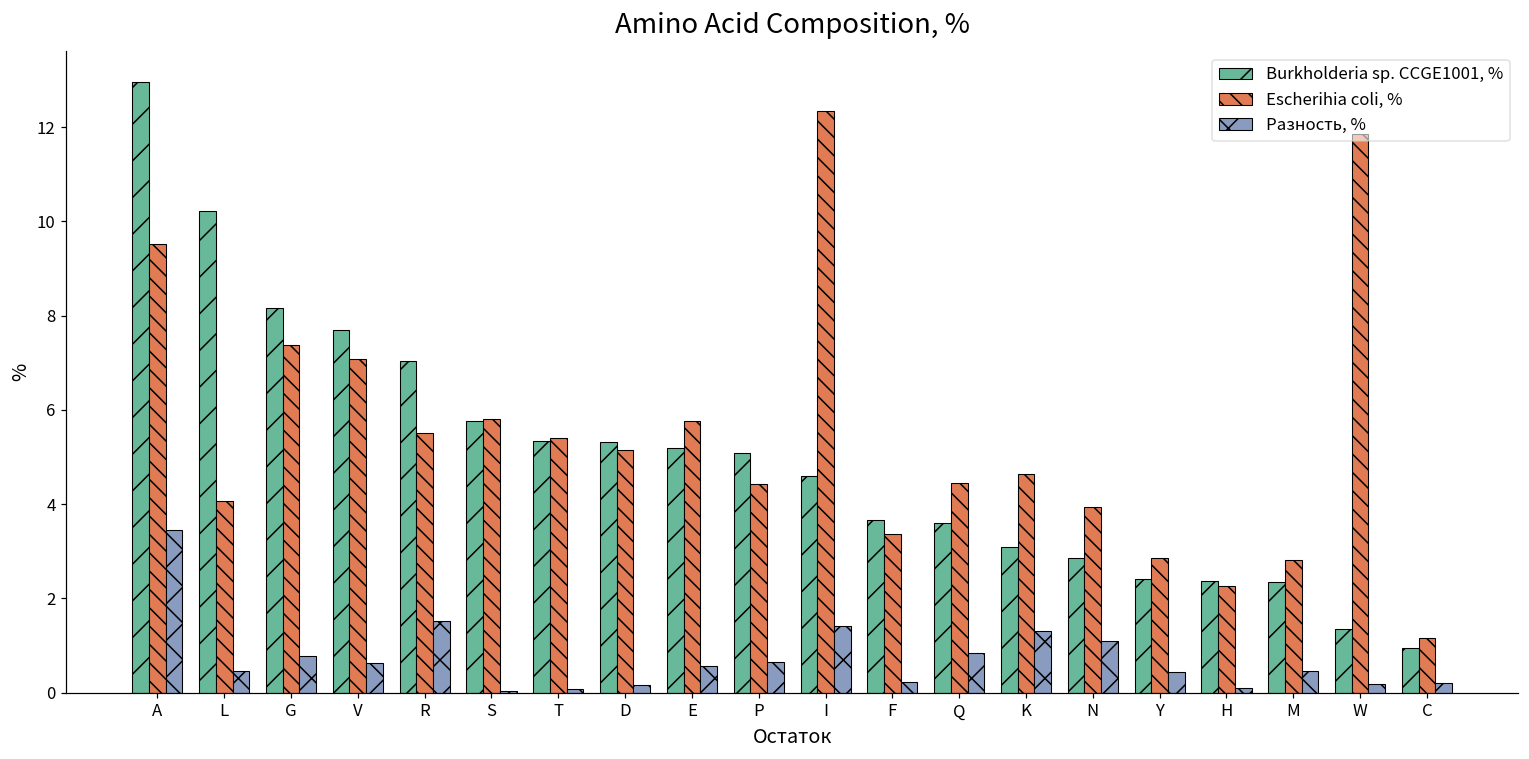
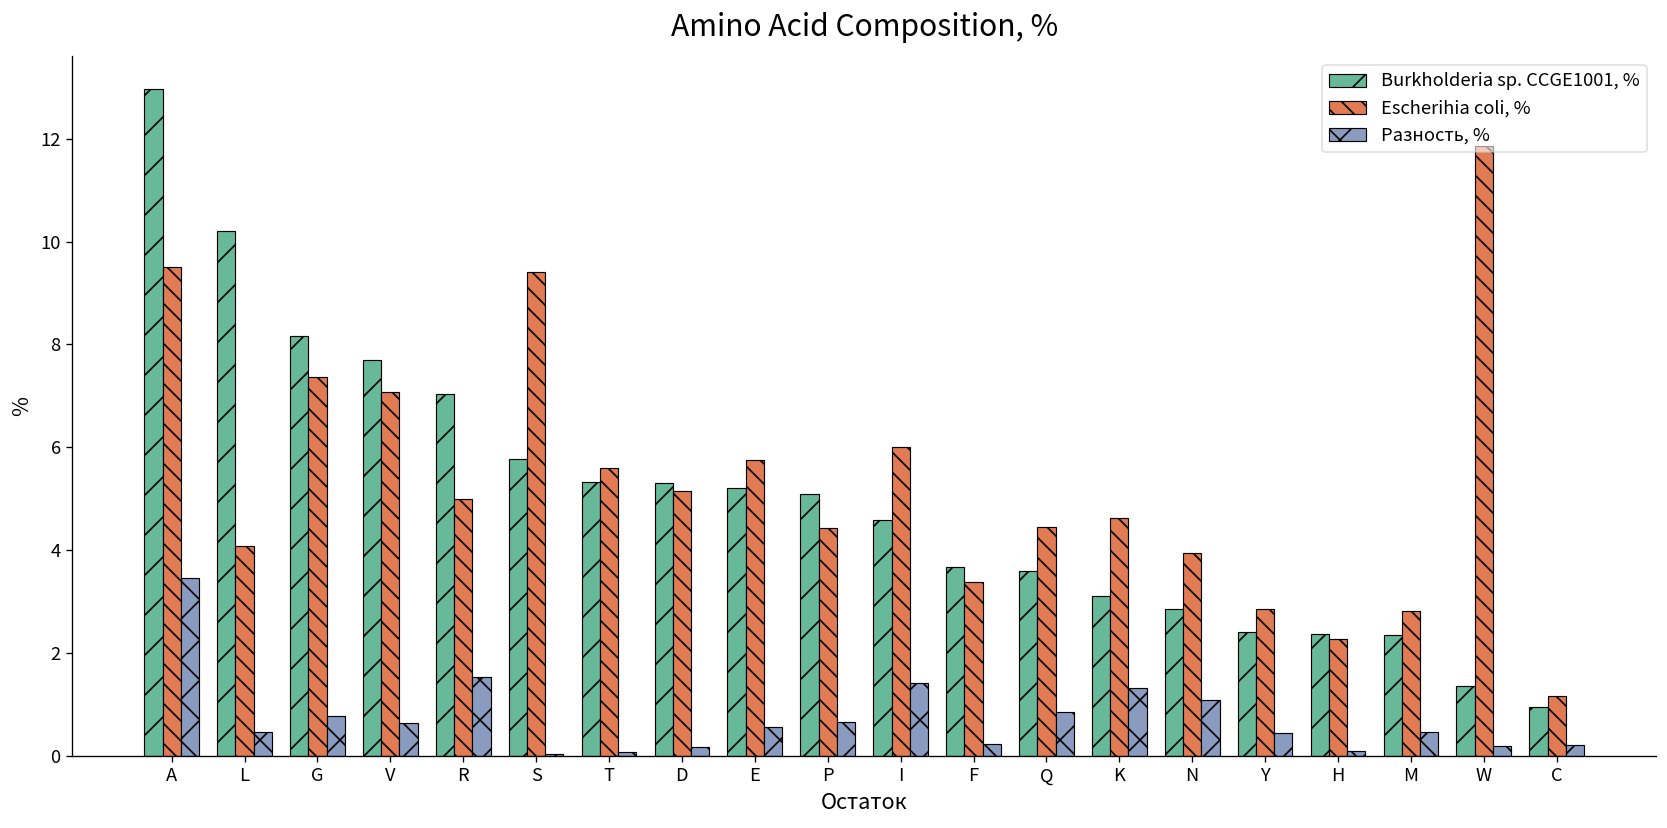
Escherihia coli, %, R: 5.5 -> 5.0
Escherihia coli, %, S: 5.8 -> 9.4
Escherihia coli, %, T: 5.4 -> 5.6
Escherihia coli, %, I: 12.4 -> 6.0
